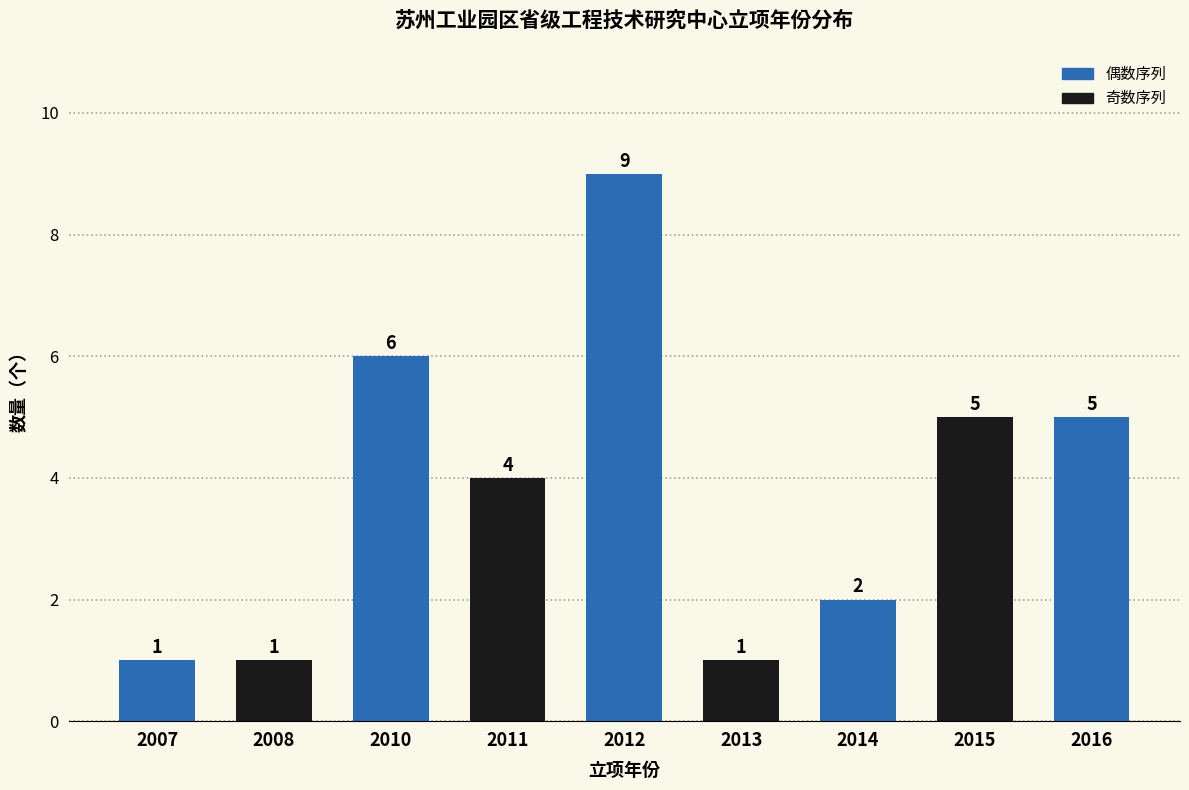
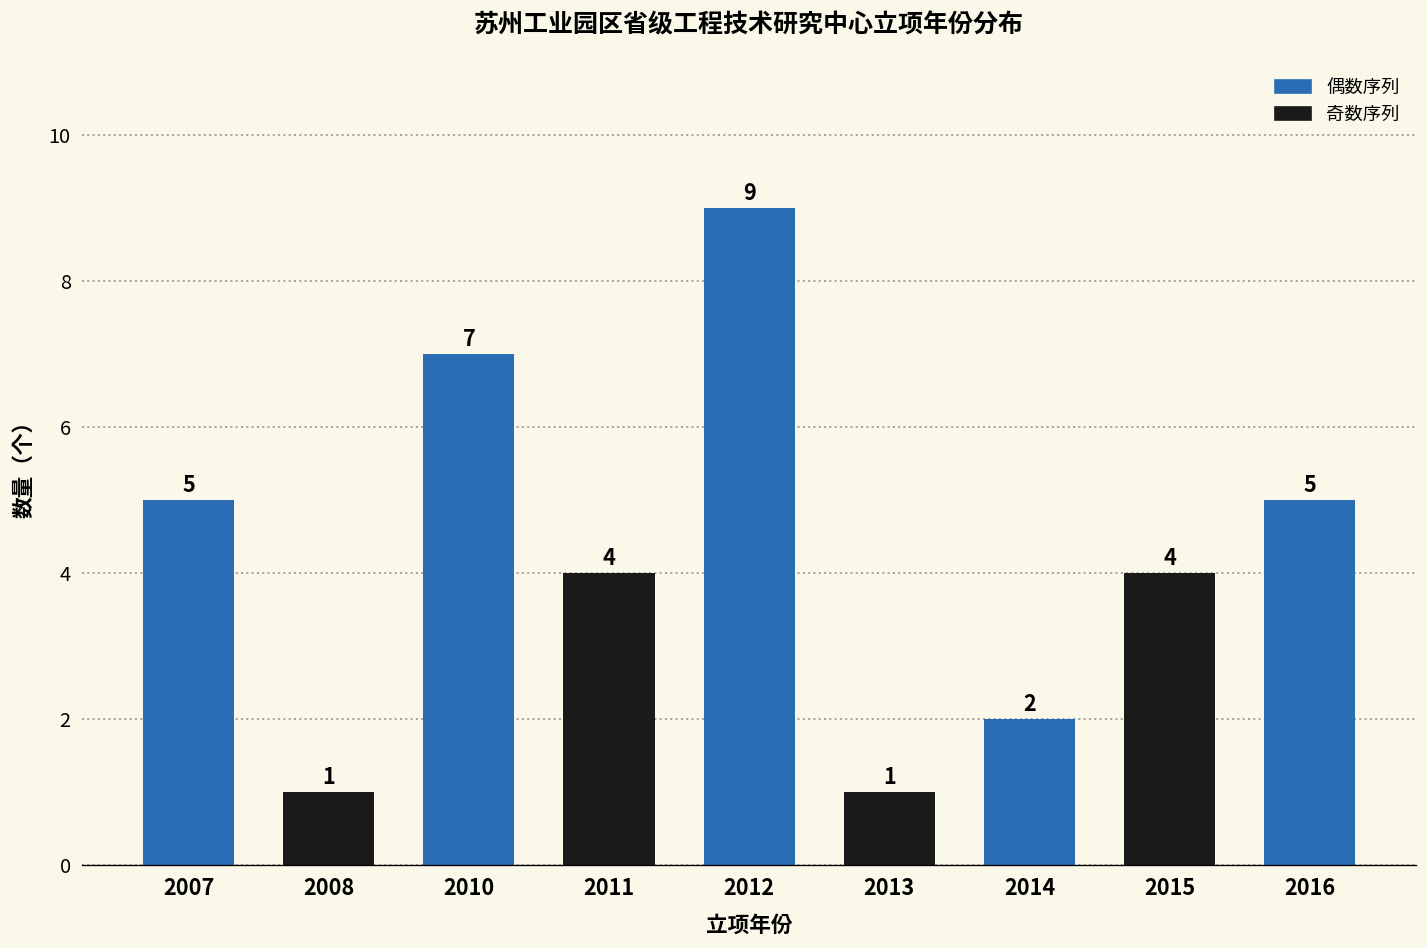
2007: 1 -> 5
2010: 6 -> 7
2015: 5 -> 4
